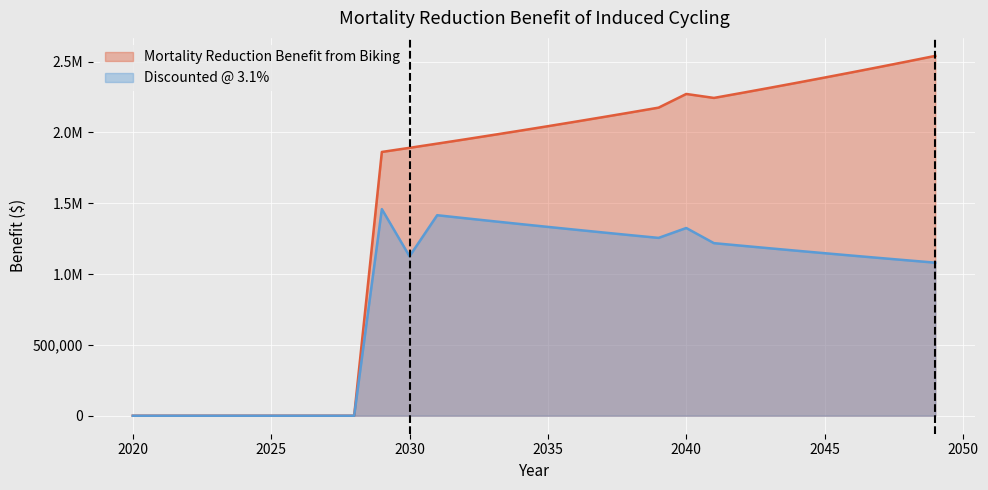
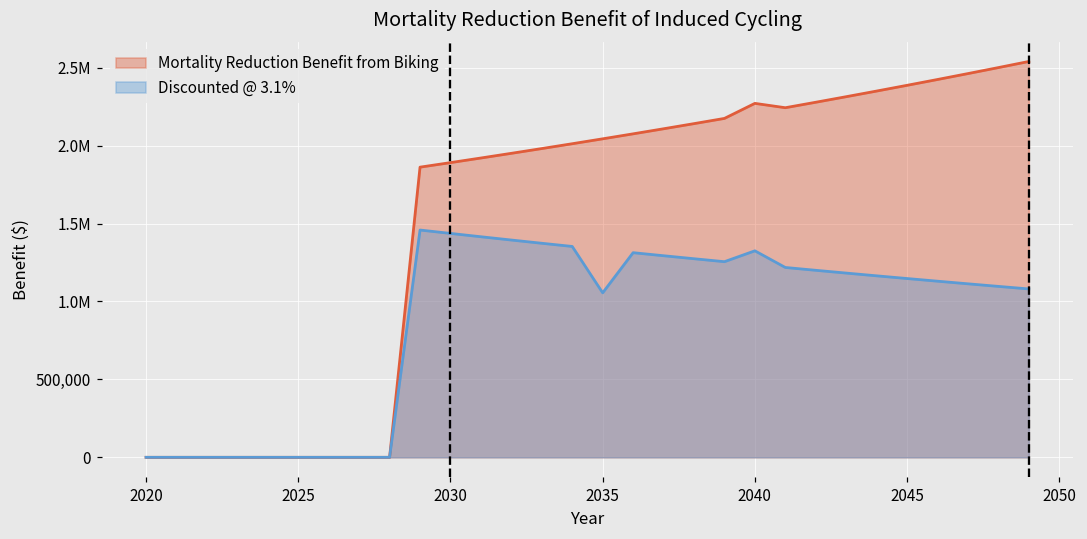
Discounted @ 3.1%, 2030: 1,130,000 -> 1,440,000
Discounted @ 3.1%, 2035: 1,330,000 -> 1,060,000
